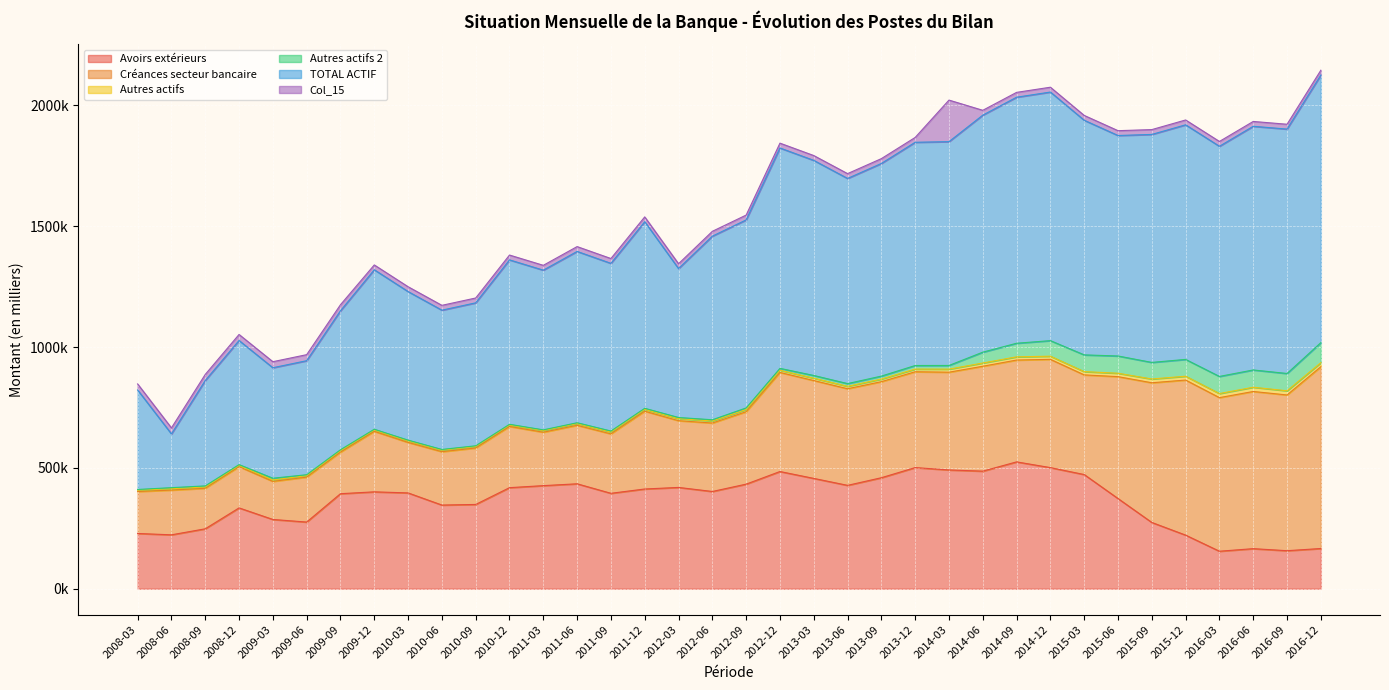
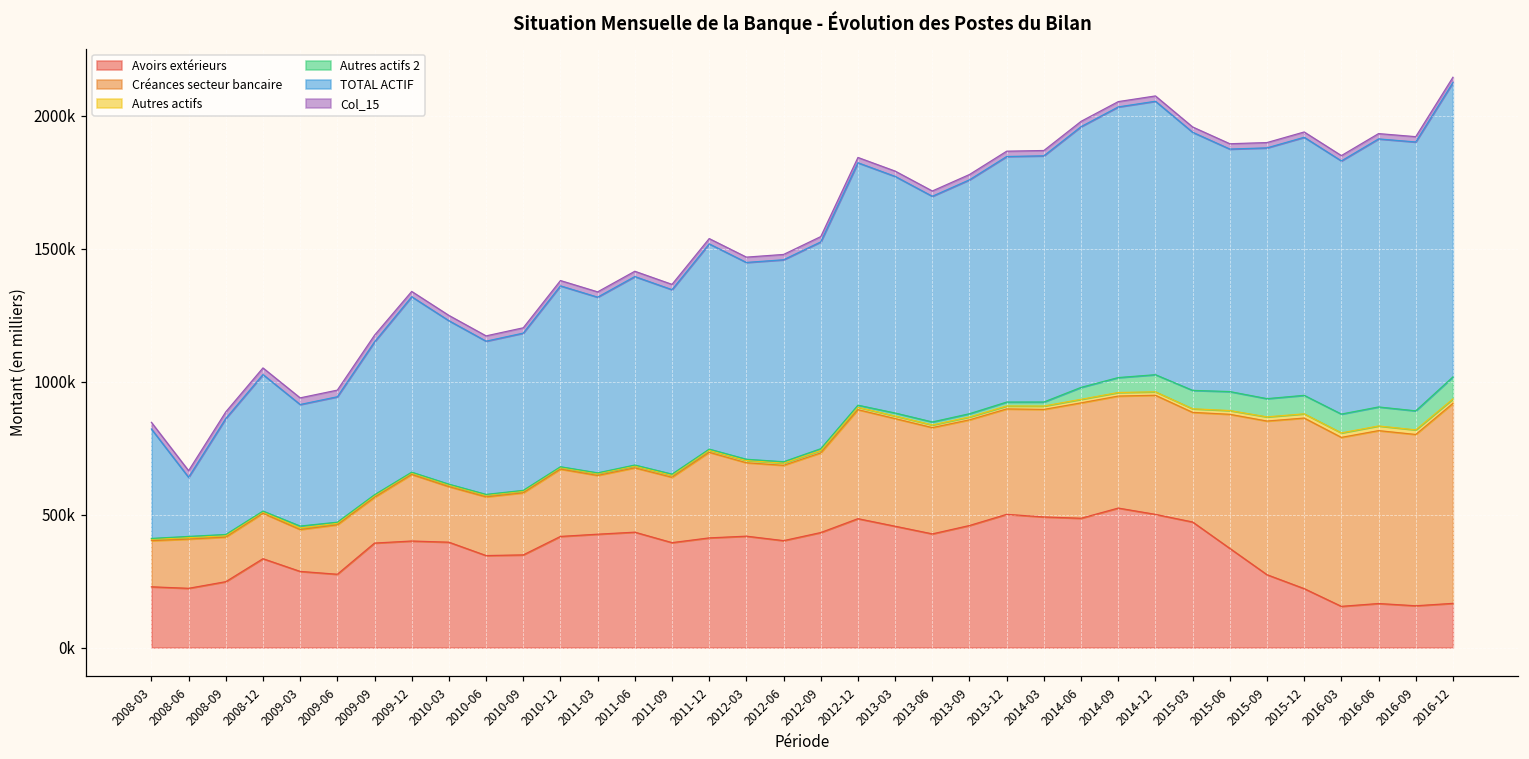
TOTAL ACTIF, 2012-03: 620000 -> 740000
Col_15, 2014-03: 170000 -> 20000
